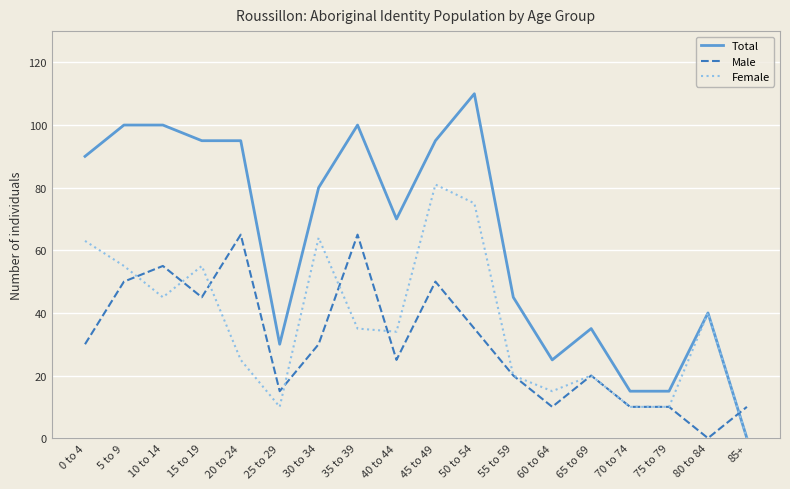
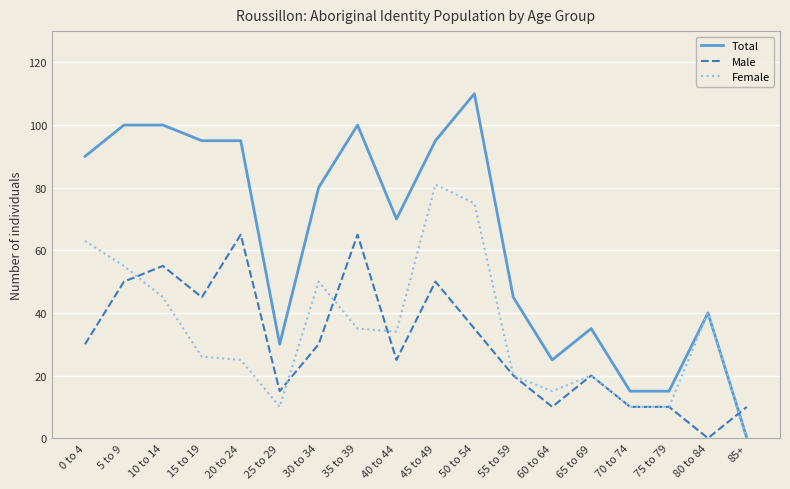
Female, 15 to 19: 55 -> 26
Female, 30 to 34: 64 -> 50
